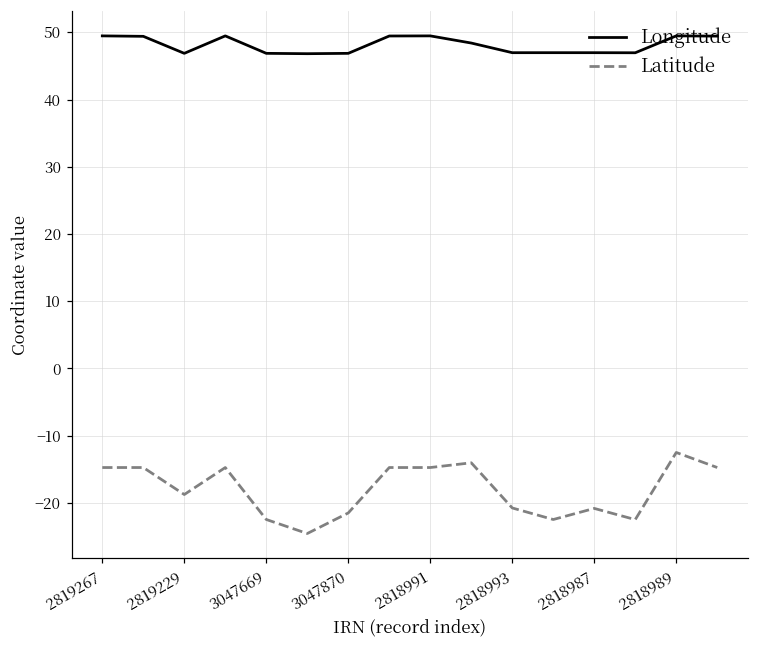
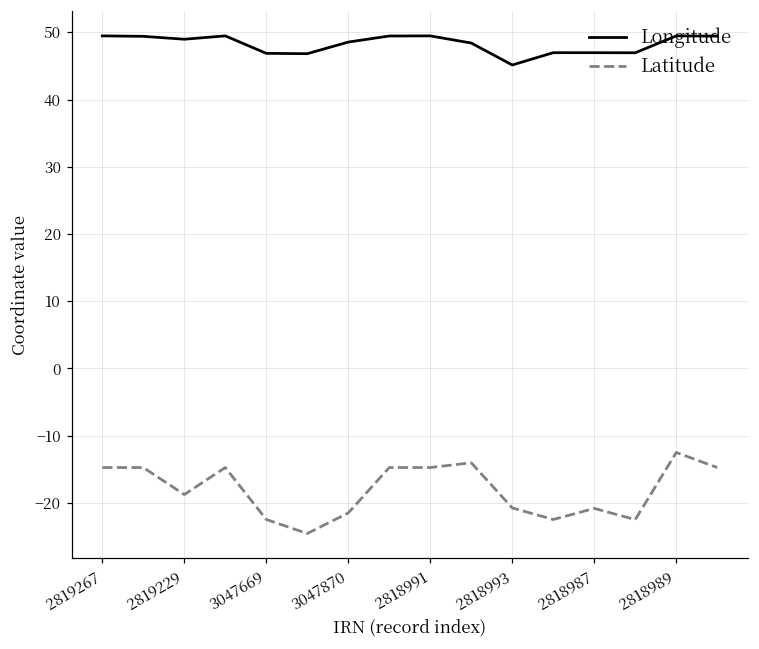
Longitude, 2819229: 47 -> 49
Longitude, 3047870: 47 -> 49
Longitude, 2818993: 47 -> 45
